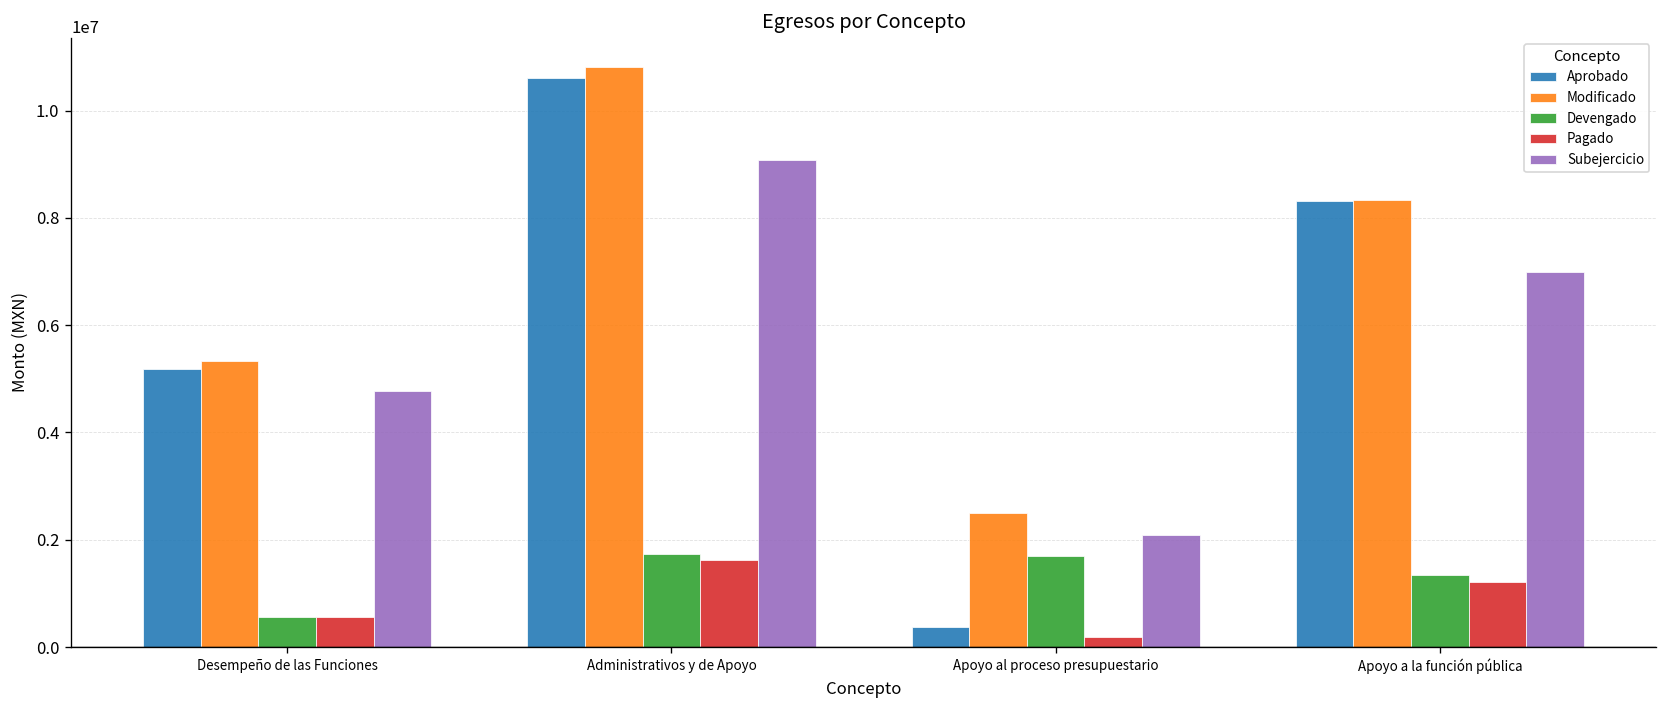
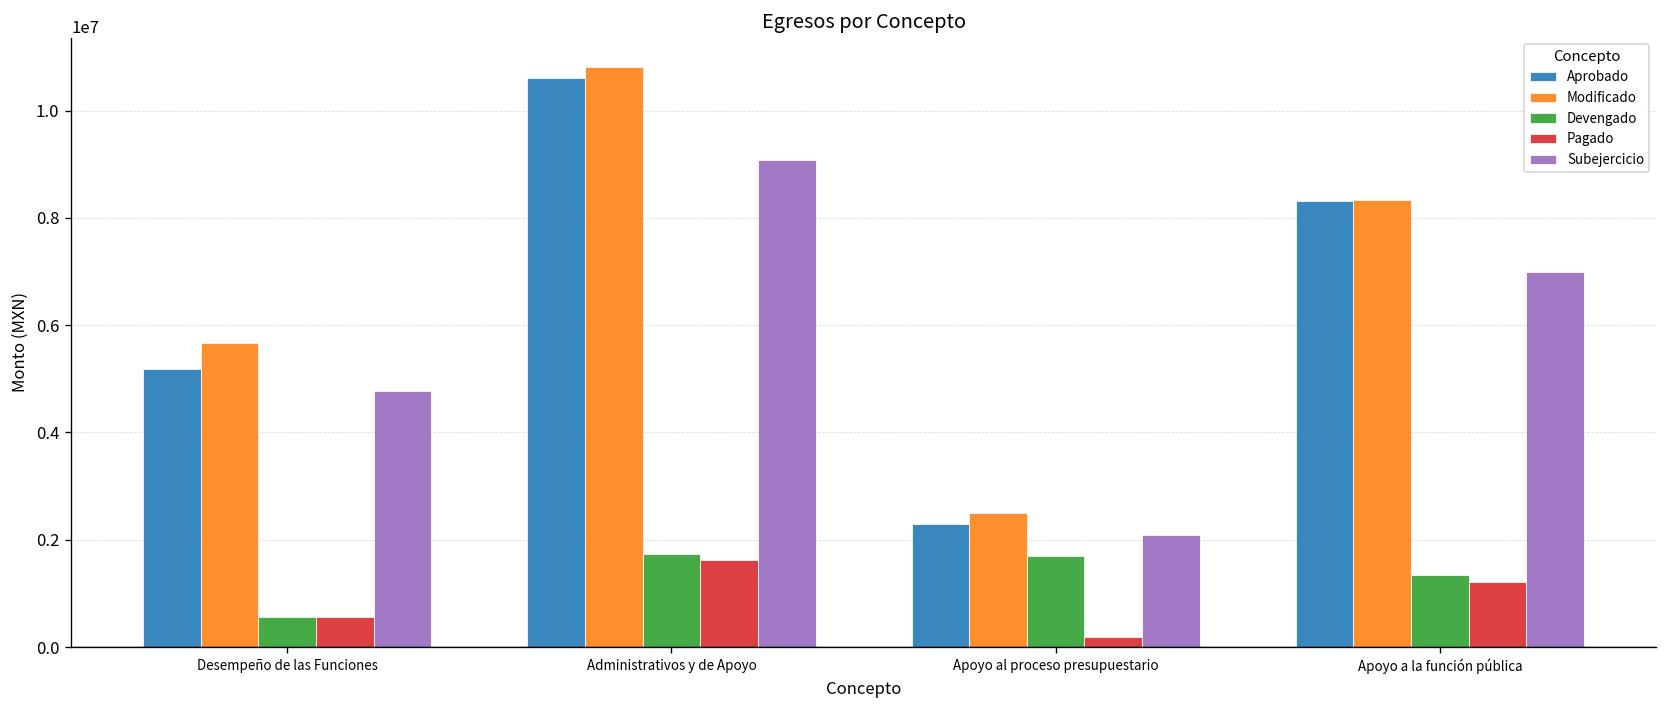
Modificado, Desempeño de las Funciones: 5300000 -> 5700000
Aprobado, Apoyo al proceso presupuestario: 400000 -> 2300000
